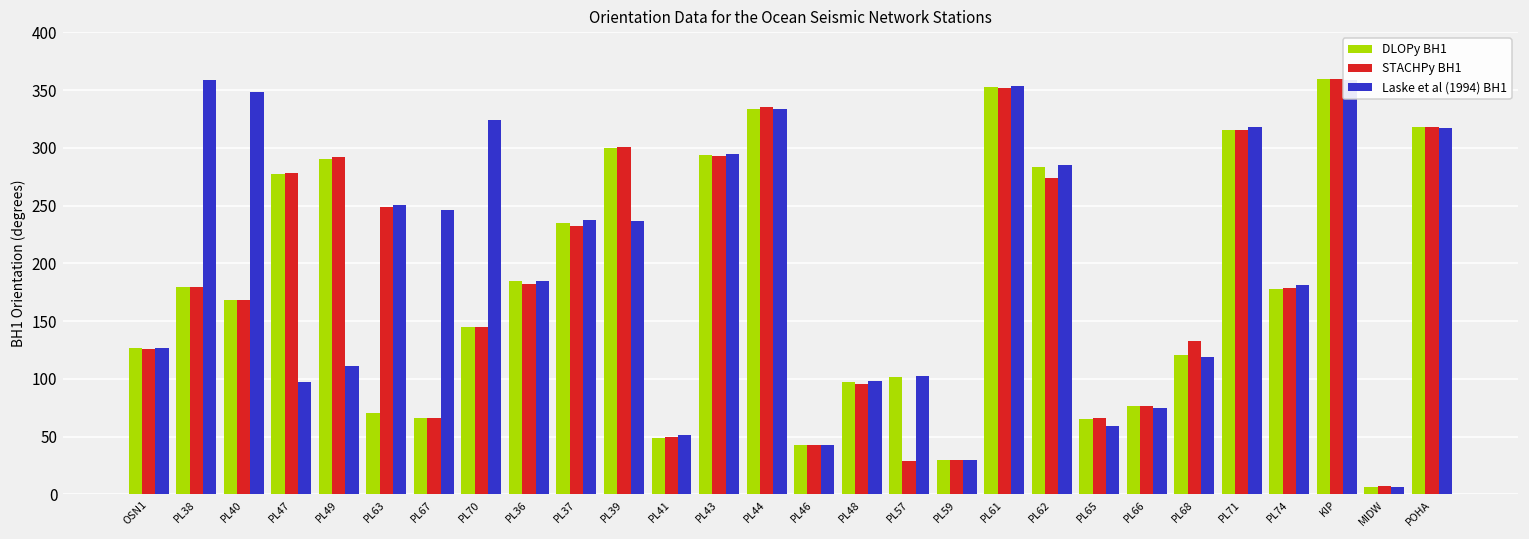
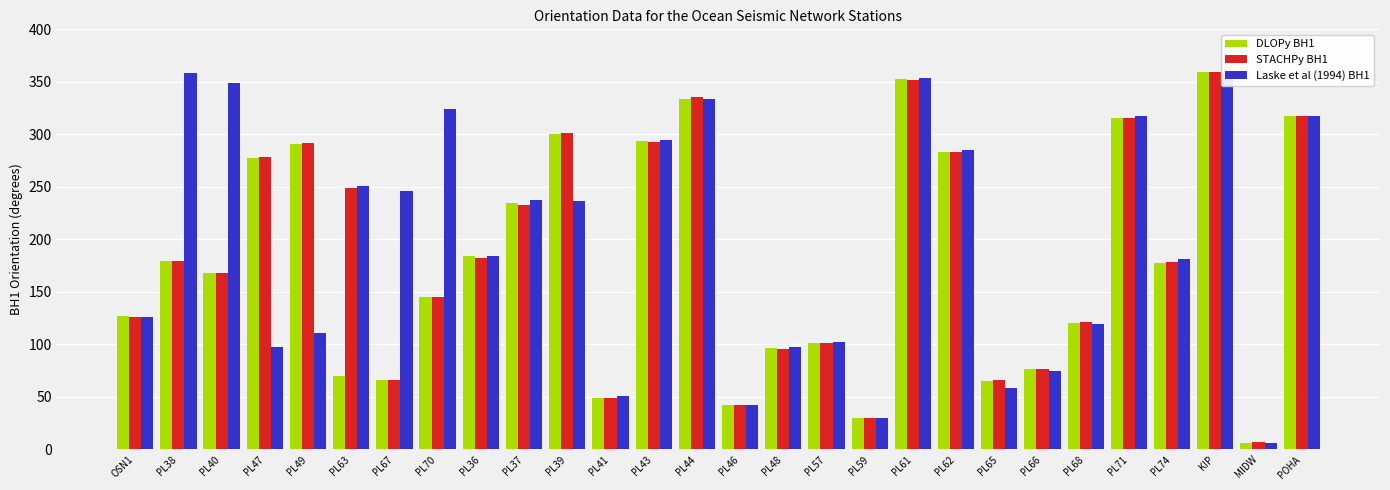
STACHPy BH1, PL57: 29 -> 102
STACHPy BH1, PL62: 274 -> 283
STACHPy BH1, PL68: 133 -> 121
